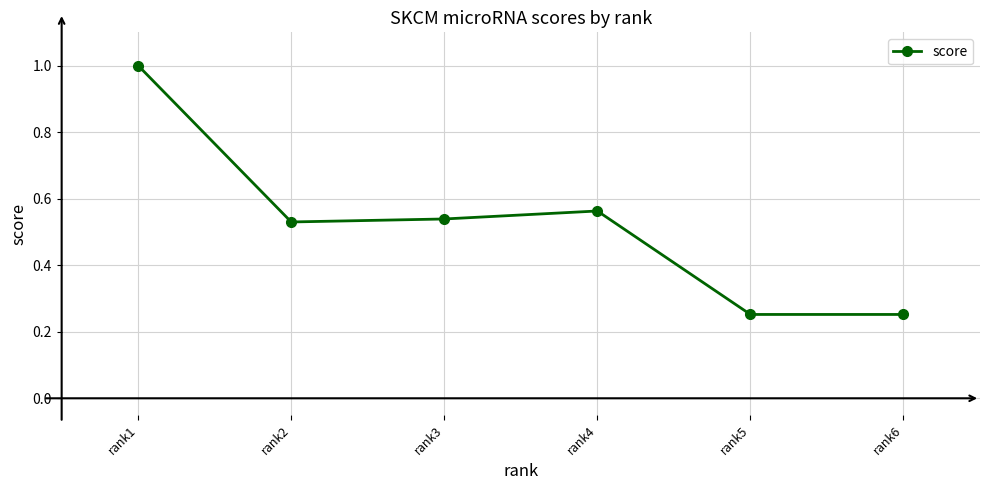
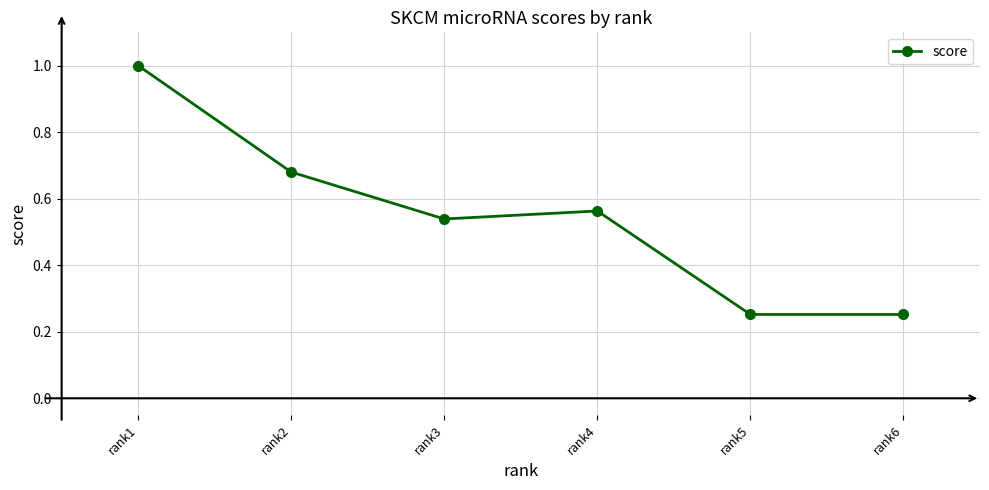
rank2: 0.53 -> 0.68
